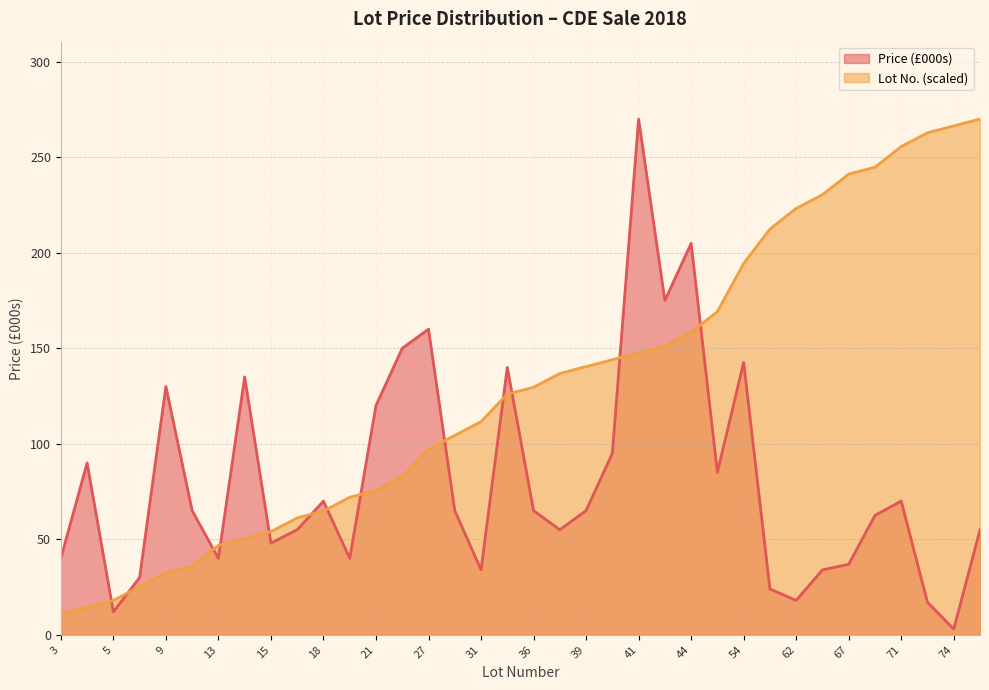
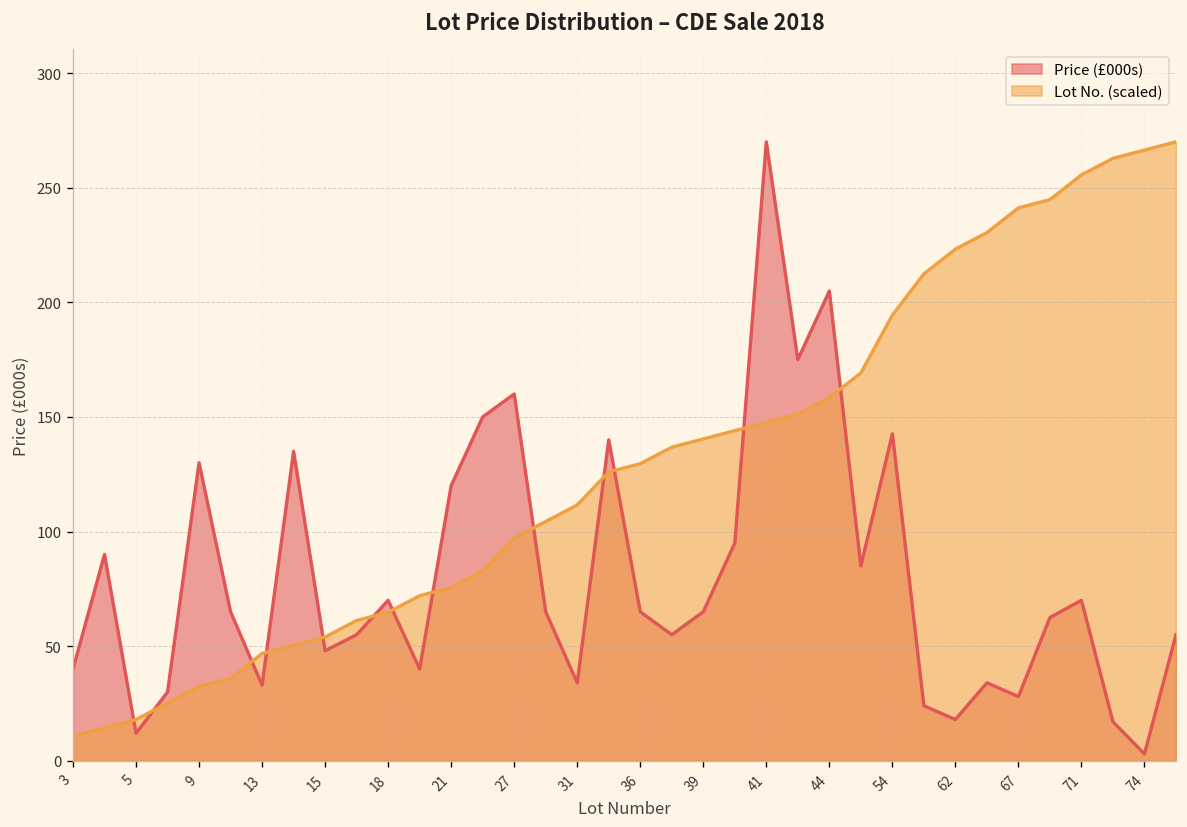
Price (£000s), 13: 40 -> 33
Price (£000s), 67: 37 -> 28
